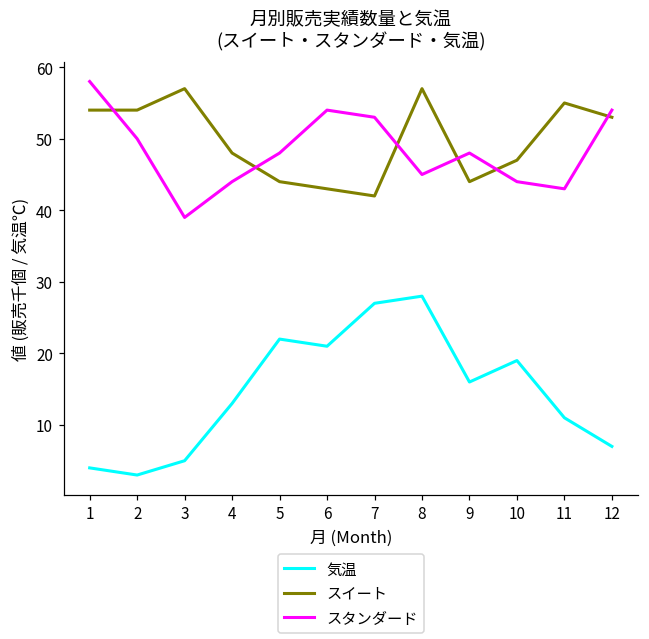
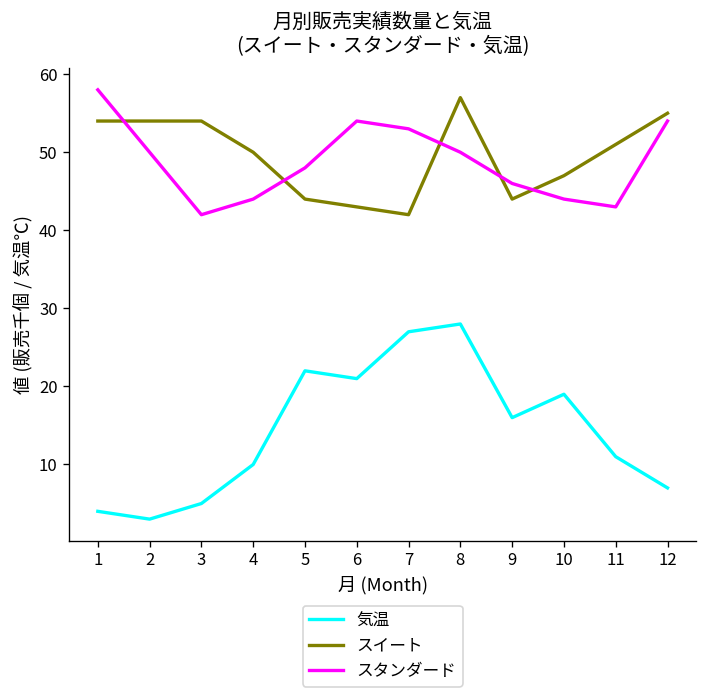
スイート, 3: 57 -> 54
スタンダード, 3: 39 -> 42
気温, 4: 13 -> 10
スイート, 4: 48 -> 50
スタンダード, 8: 45 -> 50
スタンダード, 9: 48 -> 46
スイート, 11: 55 -> 51
スイート, 12: 53 -> 55
